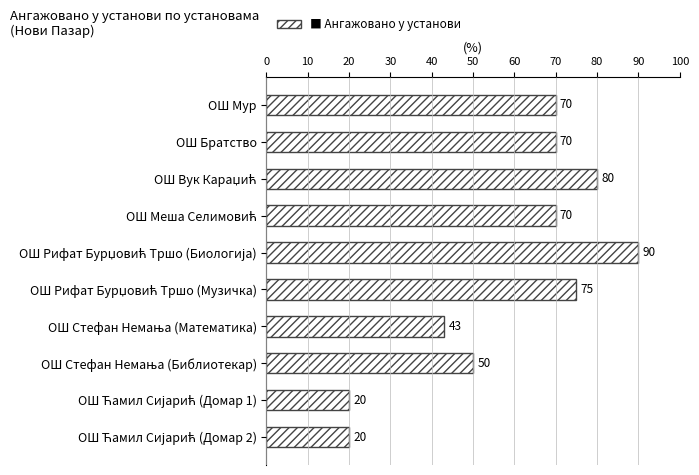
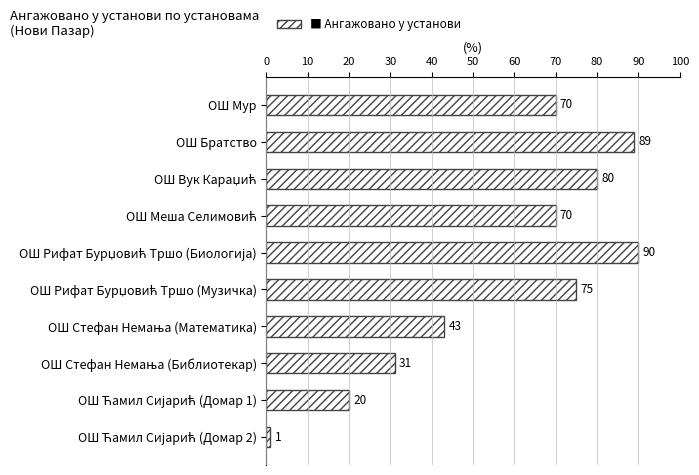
ОШ Братство: 70 -> 89
ОШ Стефан Немања (Библиотекар): 50 -> 31
ОШ Ћамил Сијарић (Домар 2): 20 -> 1
